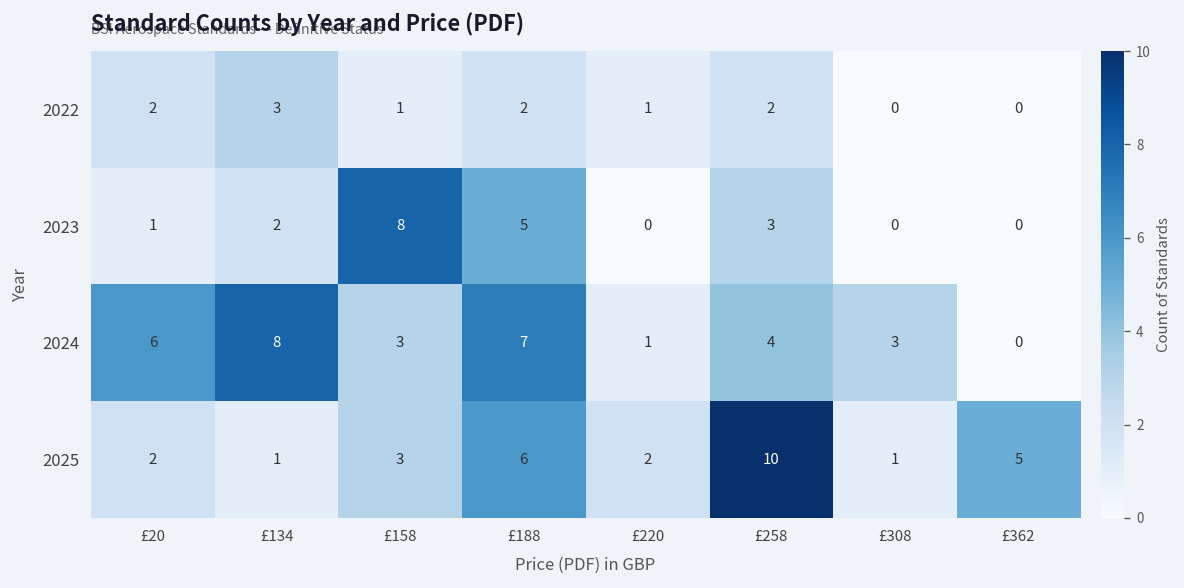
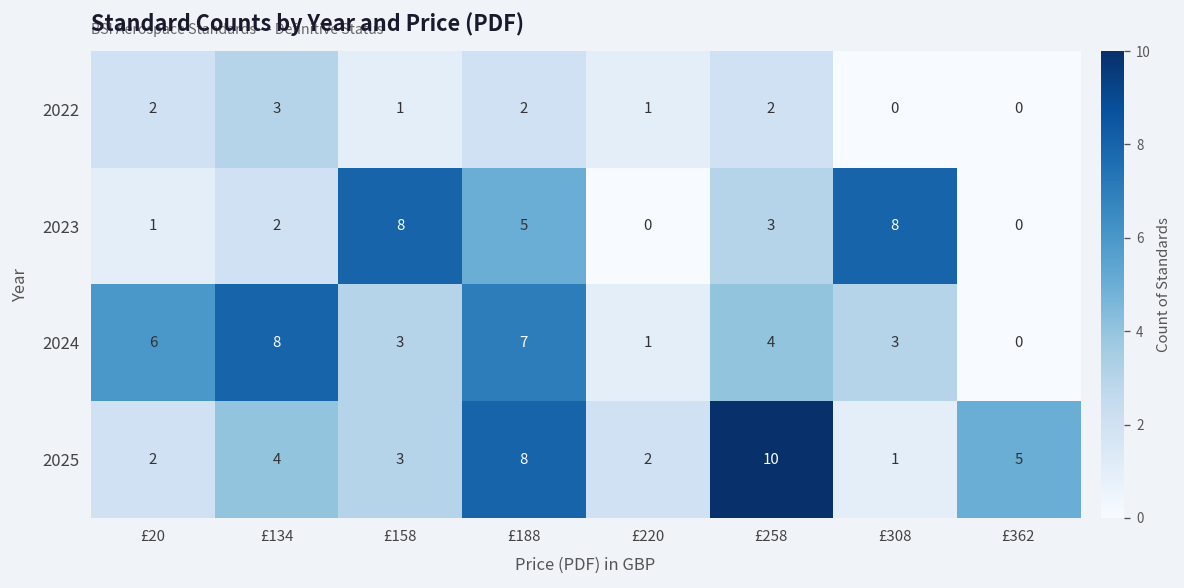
2023, £308: 0 -> 8
2025, £134: 1 -> 4
2025, £188: 6 -> 8
